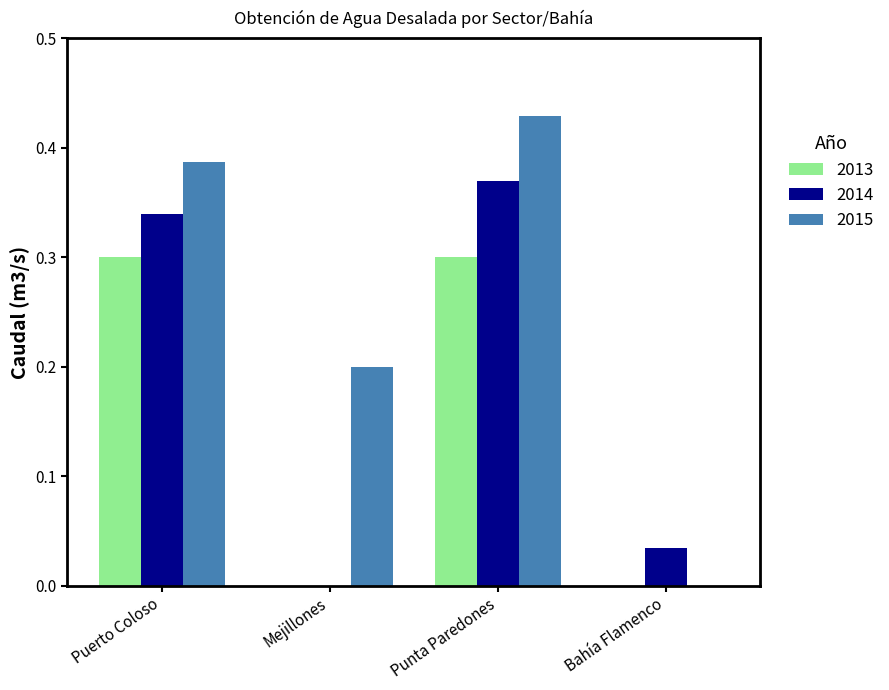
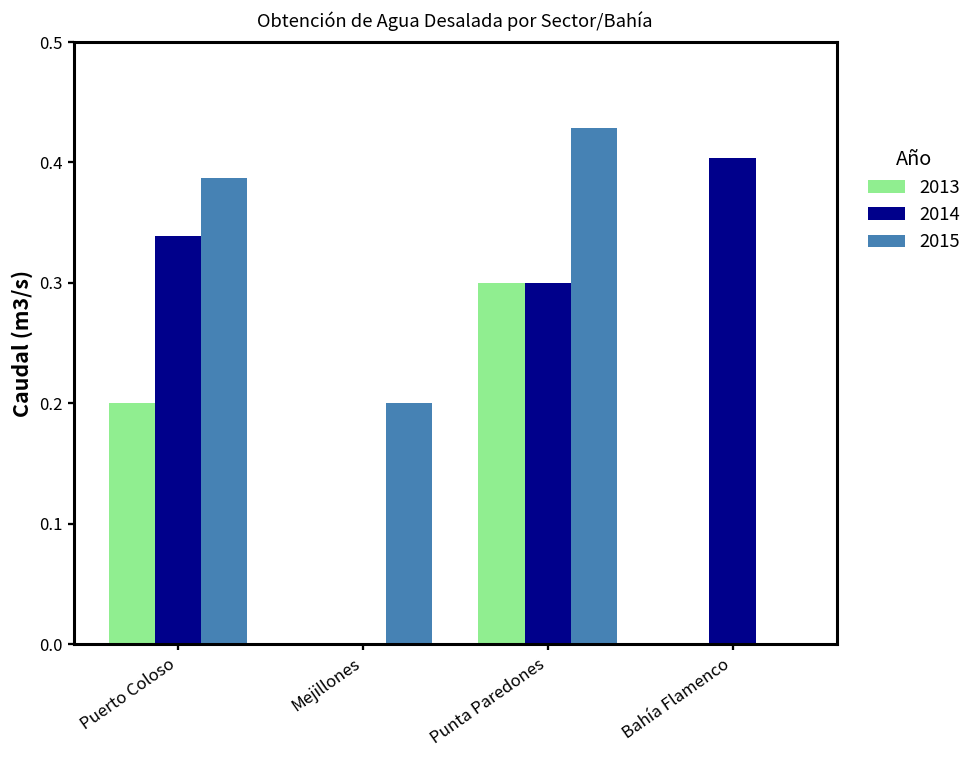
2013, Puerto Coloso: 0.3 -> 0.2
2014, Punta Paredones: 0.37 -> 0.30
2014, Bahía Flamenco: 0.034 -> 0.404
